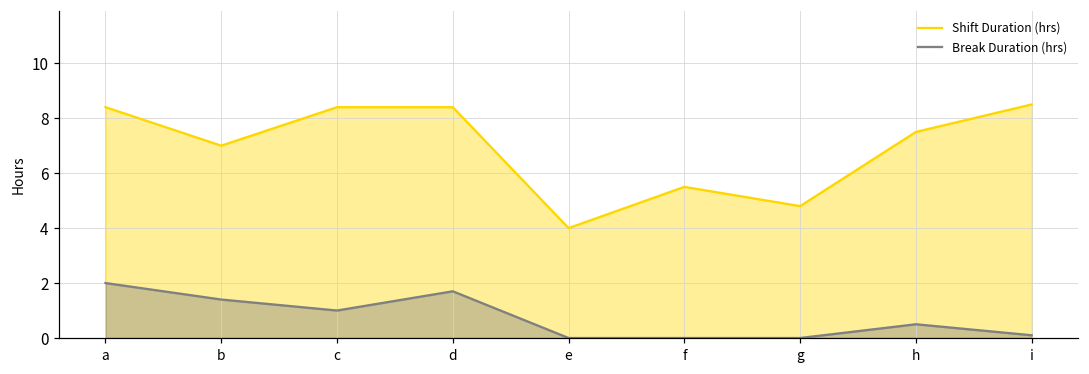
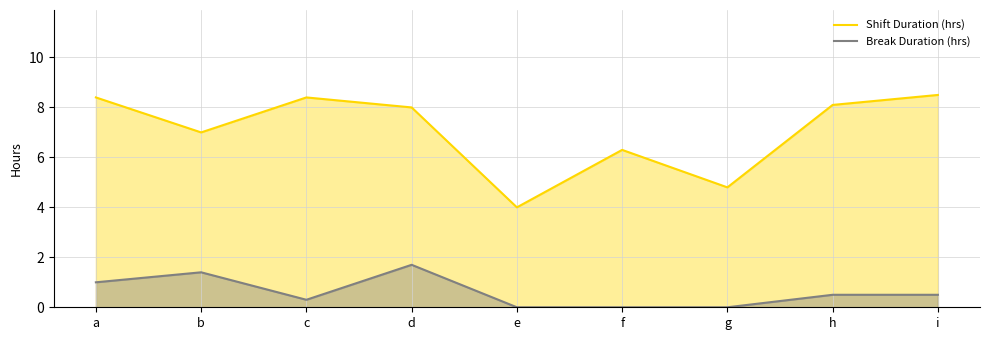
Break Duration (hrs), a: 2 -> 1
Break Duration (hrs), c: 1.0 -> 0.3
Shift Duration (hrs), d: 8.4 -> 8.0
Shift Duration (hrs), f: 5.5 -> 6.3
Shift Duration (hrs), h: 7.5 -> 8.1
Break Duration (hrs), i: 0.1 -> 0.5
